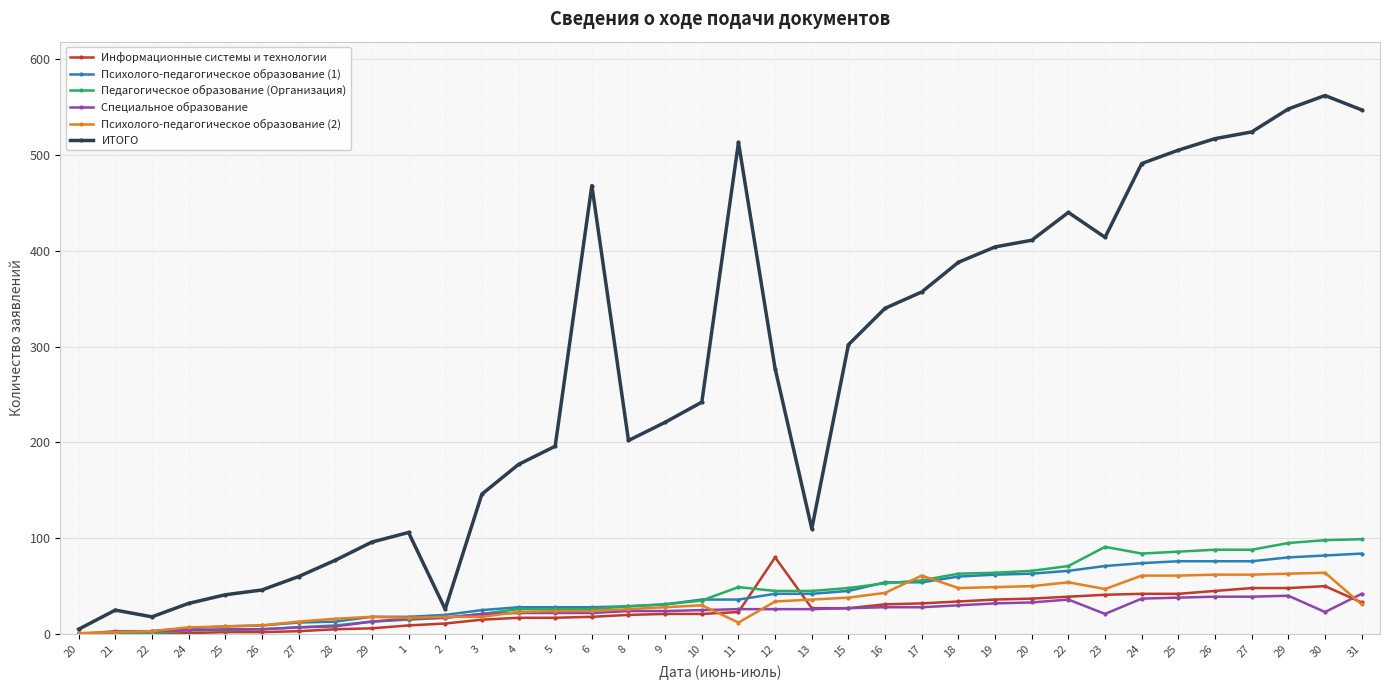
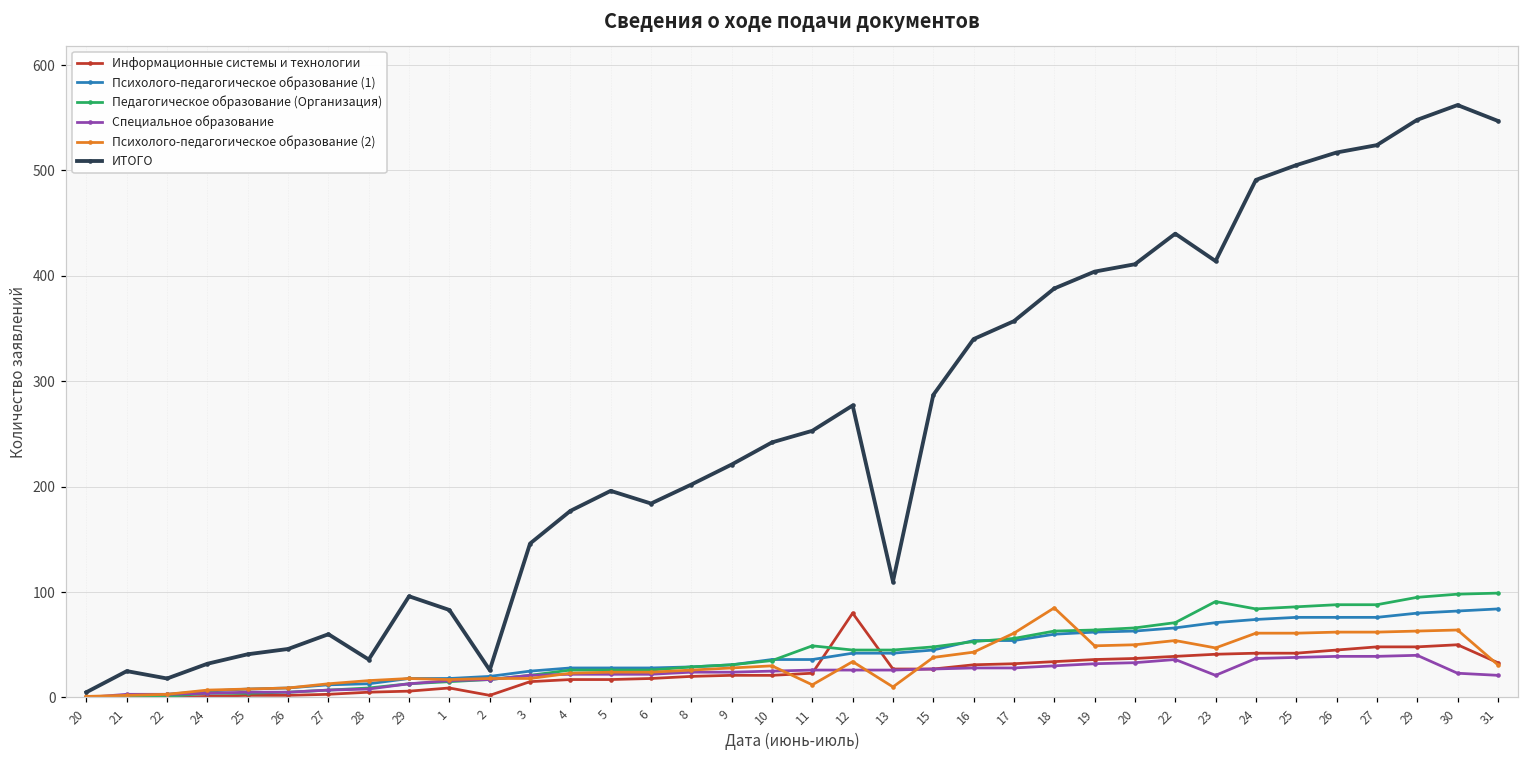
ИТОГО, 28: 80 -> 40
ИТОГО, 1: 110 -> 80
Информационные системы и технологии, 2: 10 -> 0
ИТОГО, 6: 470 -> 180
ИТОГО, 11: 510 -> 250
Психолого-педагогическое образование (2), 13: 40 -> 10
ИТОГО, 15: 300 -> 290
Психолого-педагогическое образование (2), 18: 50 -> 90
Специальное образование, 31: 40 -> 20
